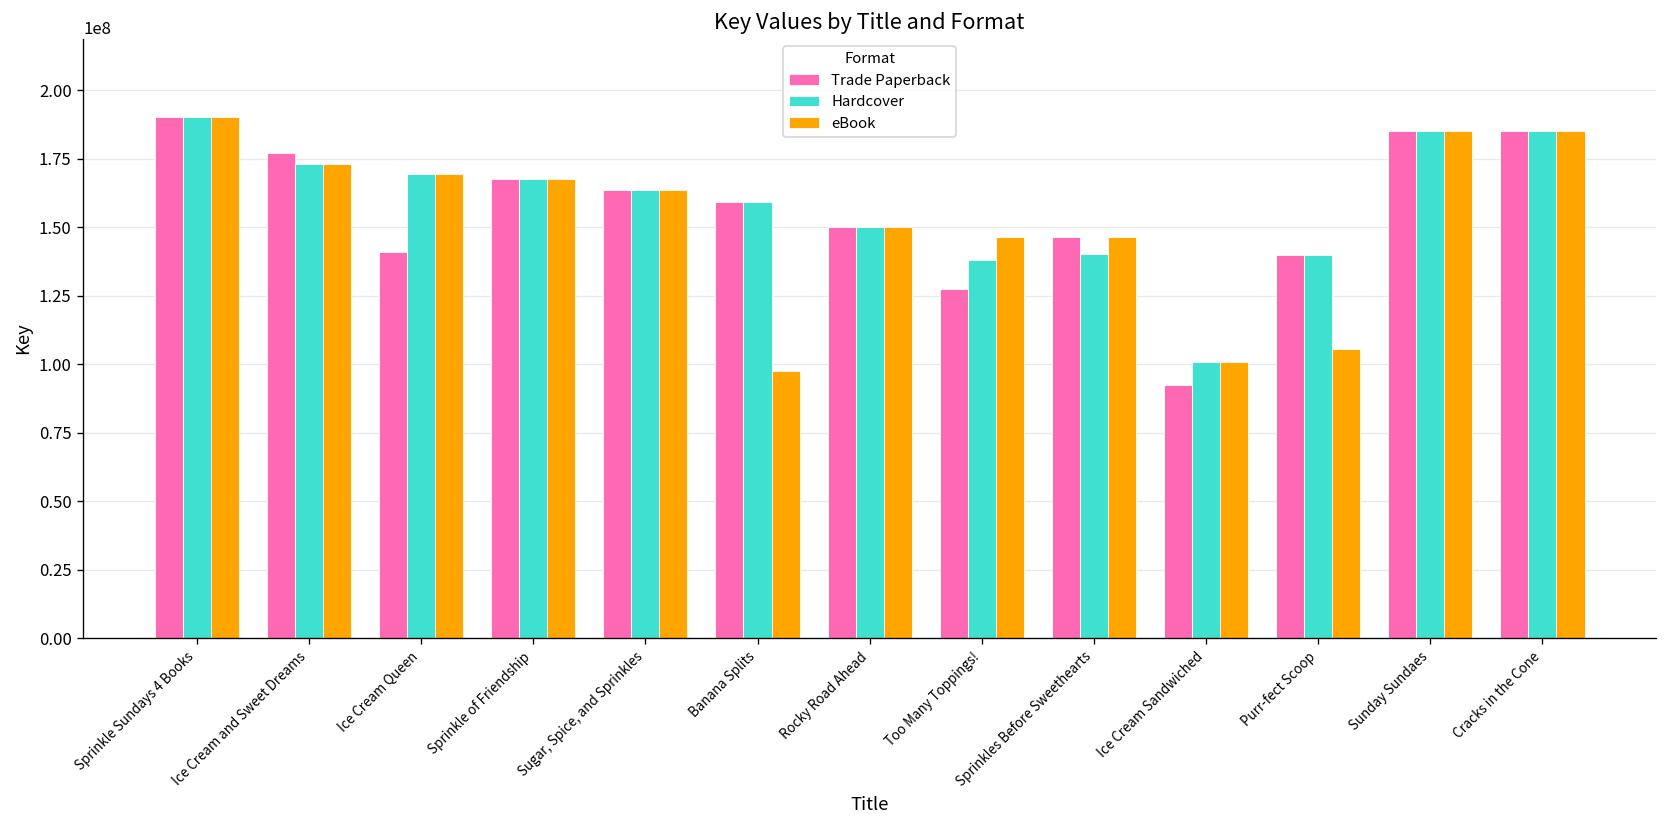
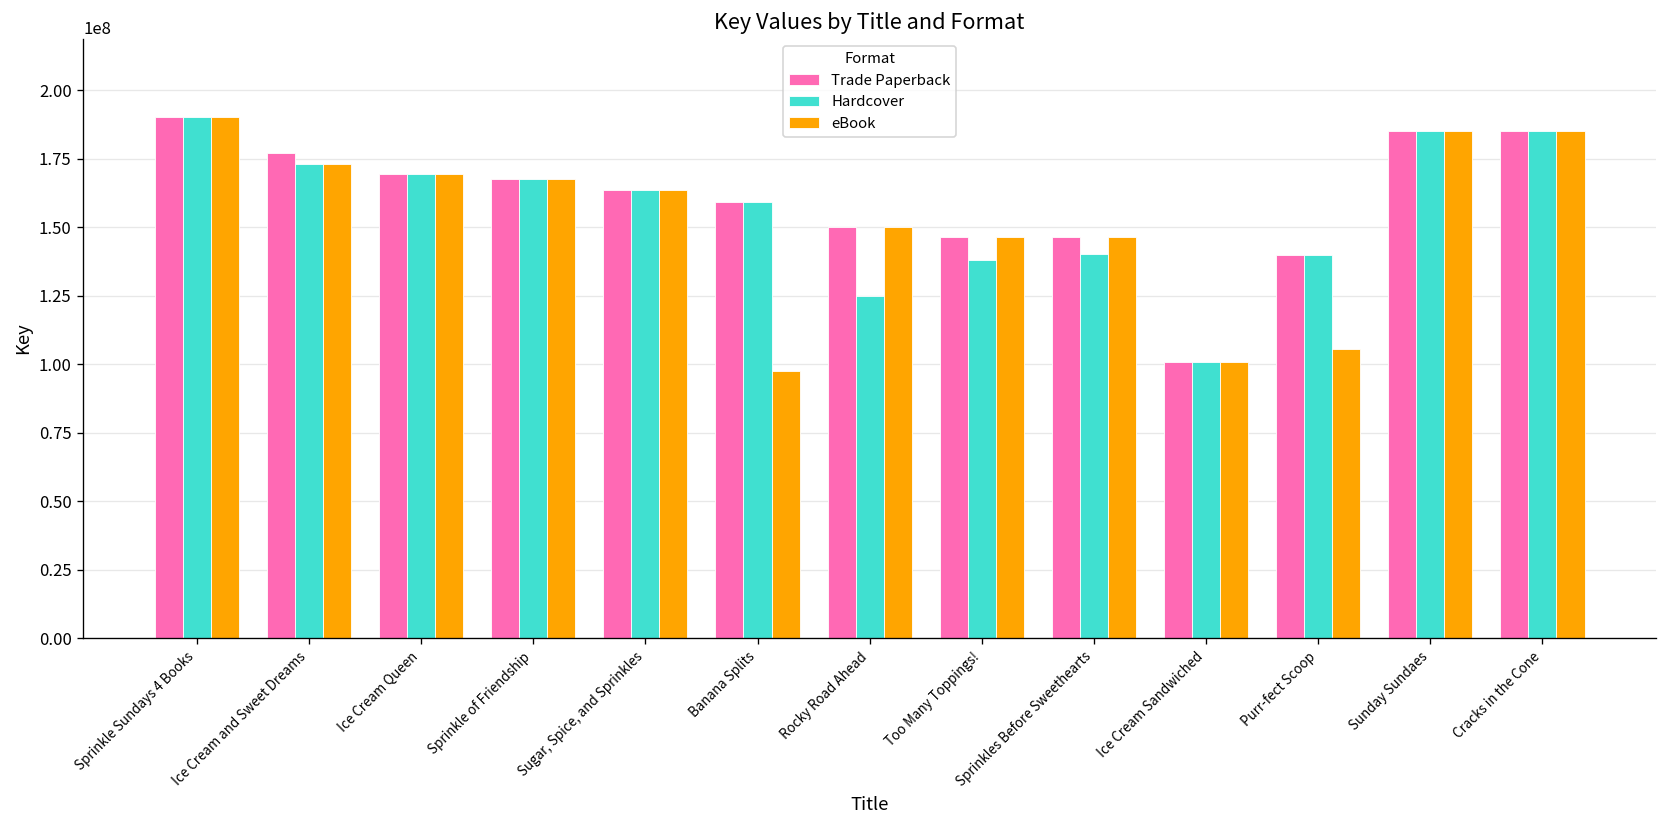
Trade Paperback, Ice Cream Queen: 141000000 -> 169000000
Hardcover, Rocky Road Ahead: 150000000 -> 125000000
Trade Paperback, Too Many Toppings!: 128000000 -> 146000000
Trade Paperback, Ice Cream Sandwiched: 92000000 -> 101000000
